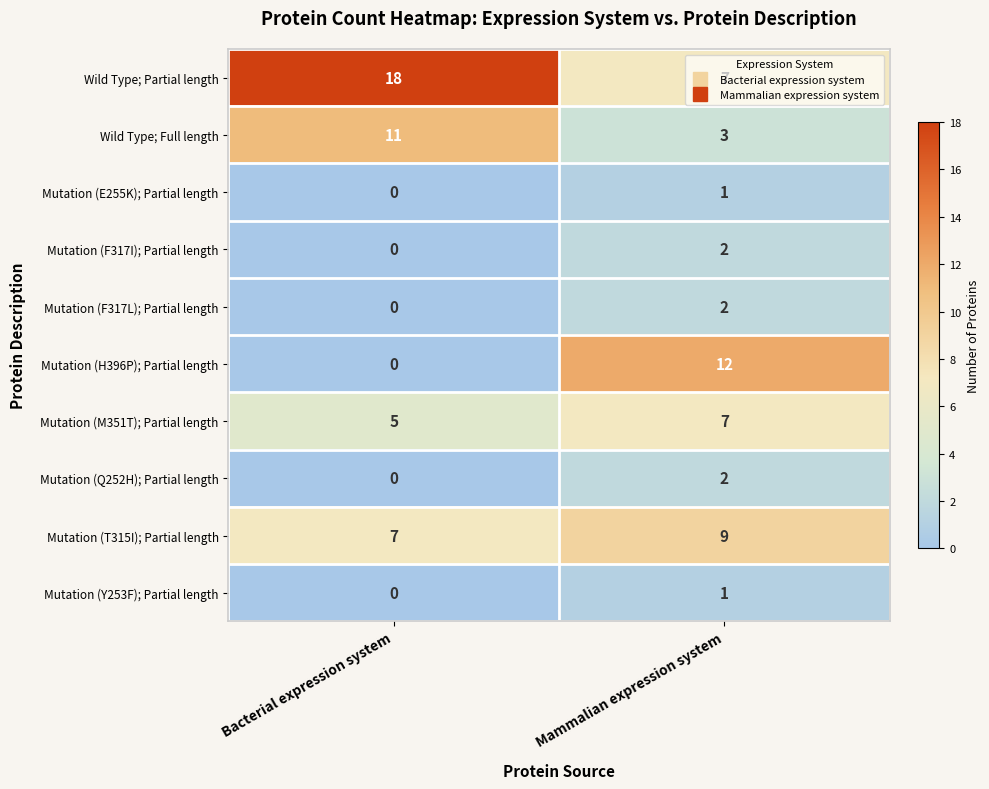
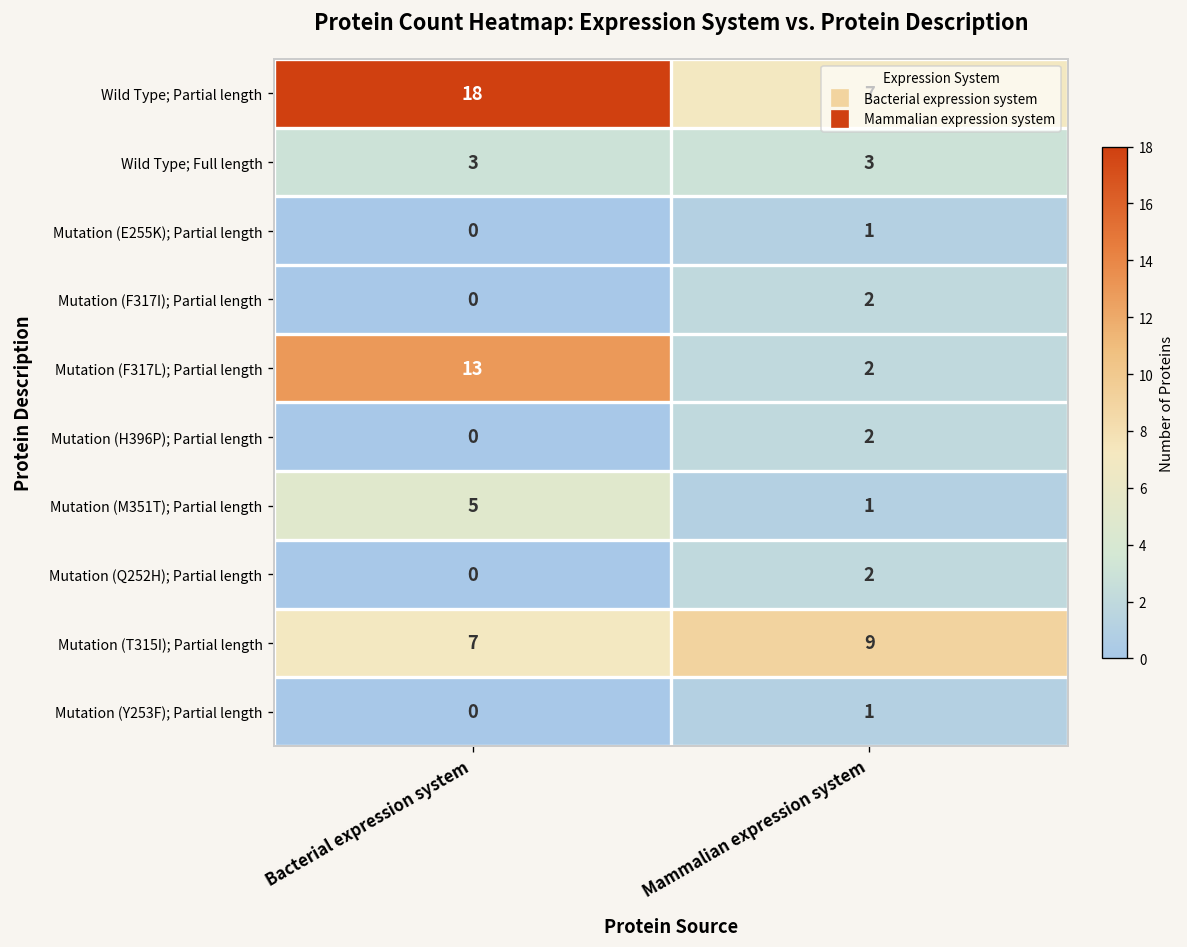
Wild Type; Full length, Bacterial expression system: 11 -> 3
Mutation (F317L); Partial length, Bacterial expression system: 0 -> 13
Mutation (H396P); Partial length, Mammalian expression system: 12 -> 2
Mutation (M351T); Partial length, Mammalian expression system: 7 -> 1
